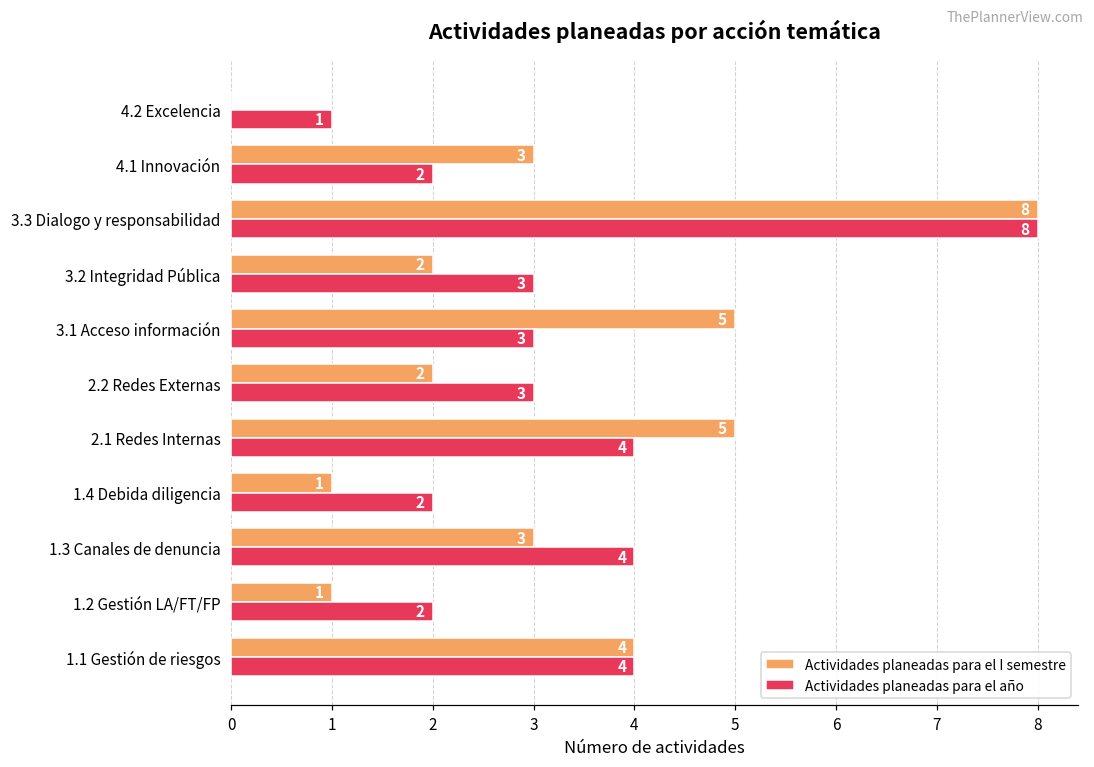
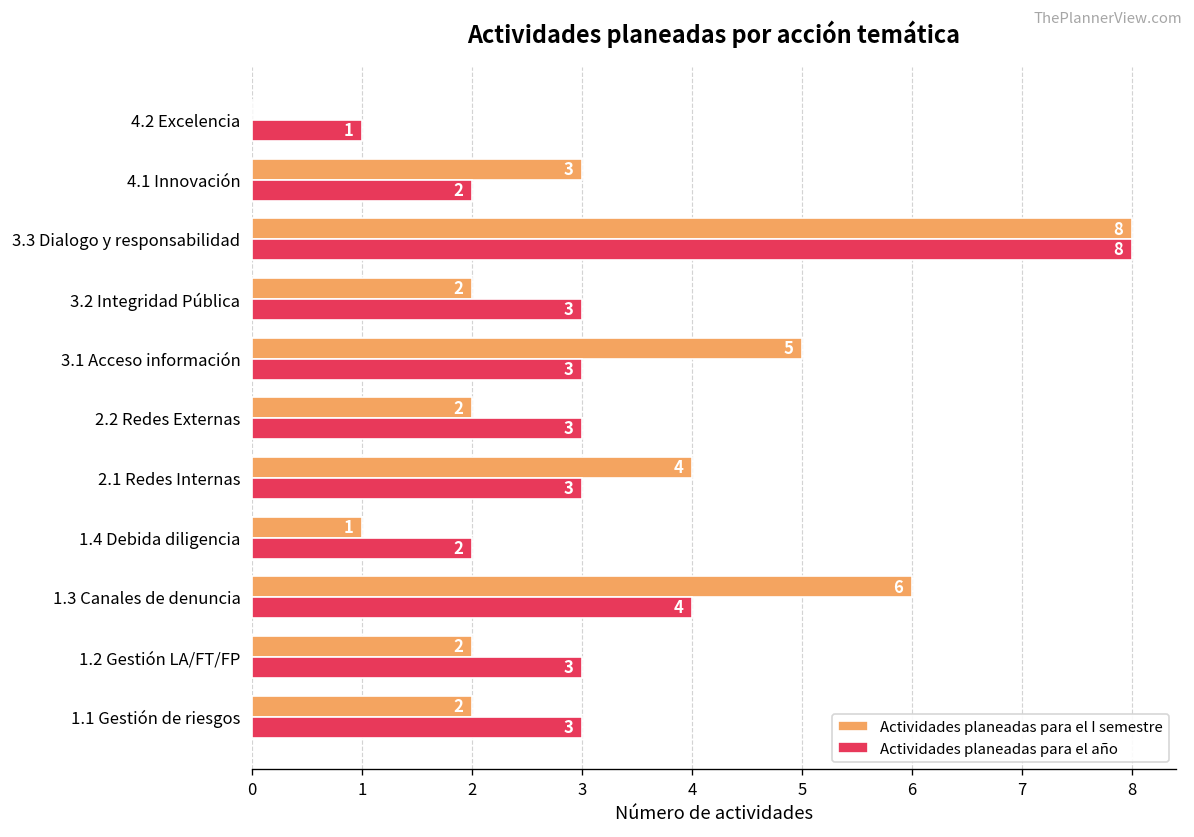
Actividades planeadas para el I semestre, 2.1 Redes Internas: 5 -> 4
Actividades planeadas para el año, 2.1 Redes Internas: 4 -> 3
Actividades planeadas para el I semestre, 1.3 Canales de denuncia: 3 -> 6
Actividades planeadas para el I semestre, 1.2 Gestión LA/FT/FP: 1 -> 2
Actividades planeadas para el año, 1.2 Gestión LA/FT/FP: 2 -> 3
Actividades planeadas para el I semestre, 1.1 Gestión de riesgos: 4 -> 2
Actividades planeadas para el año, 1.1 Gestión de riesgos: 4 -> 3
